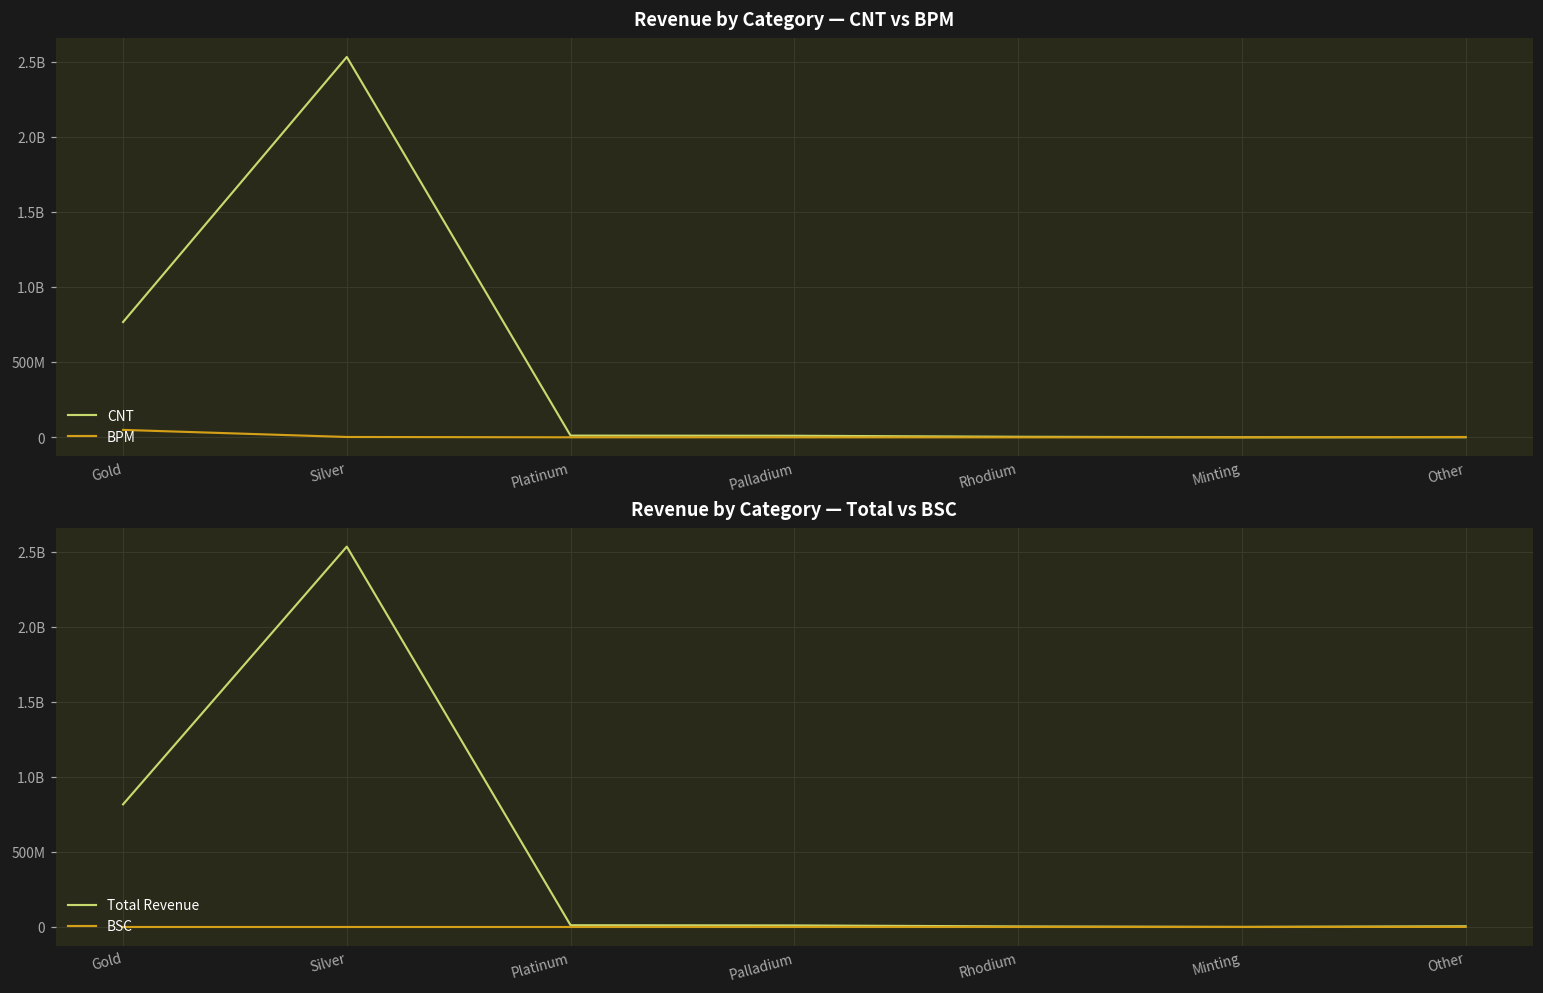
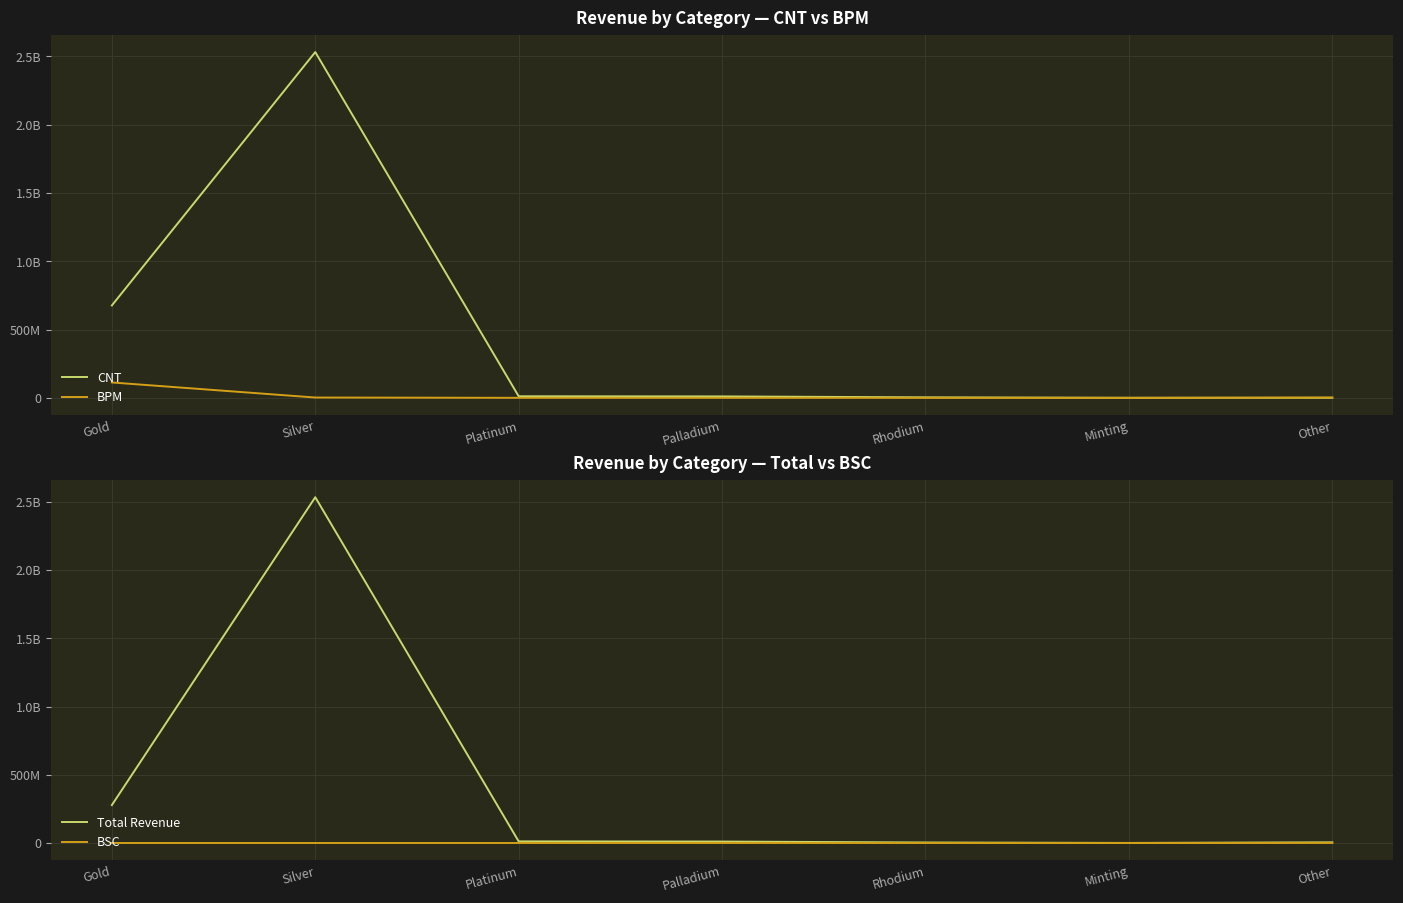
Revenue by Category — CNT vs BPM, CNT, Gold: 770000000 -> 680000000
Revenue by Category — CNT vs BPM, BPM, Gold: 50000000 -> 110000000
Revenue by Category — Total vs BSC, Total Revenue, Gold: 820000000 -> 280000000
